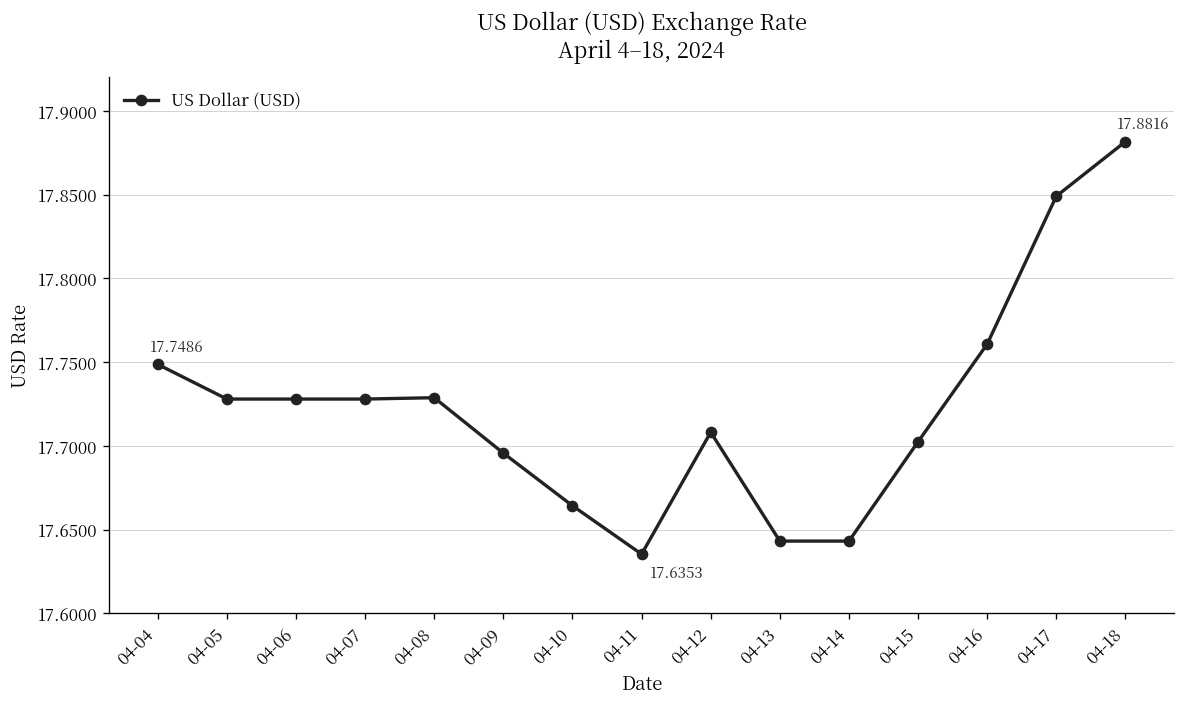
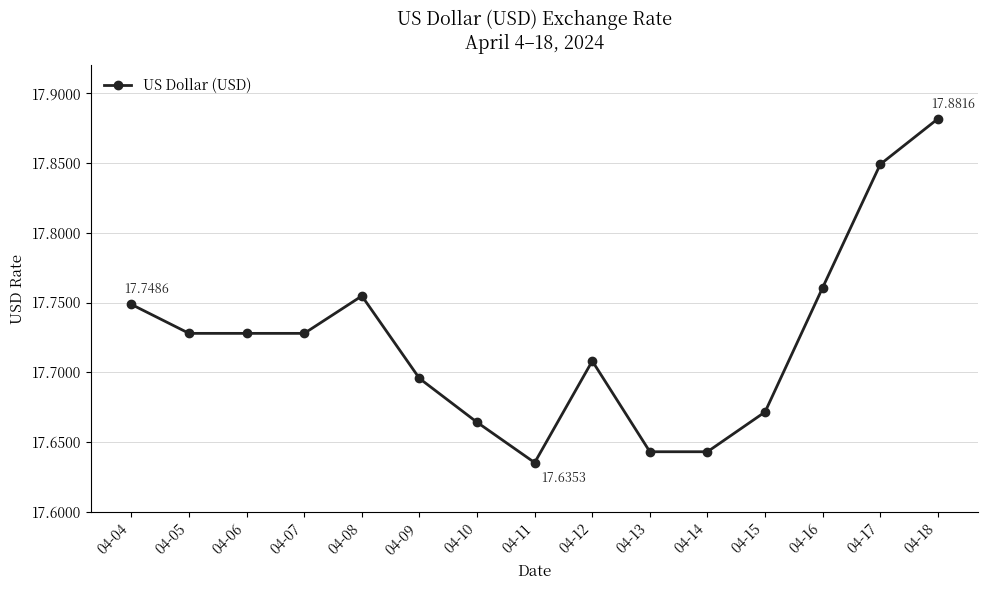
04-08: 17.729 -> 17.755
04-15: 17.702 -> 17.672
